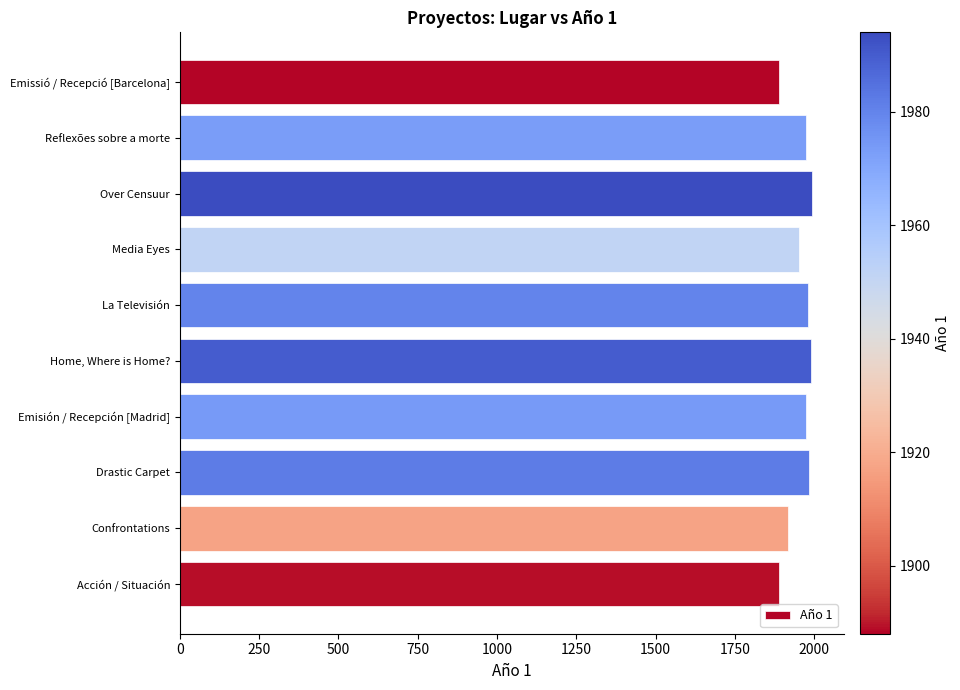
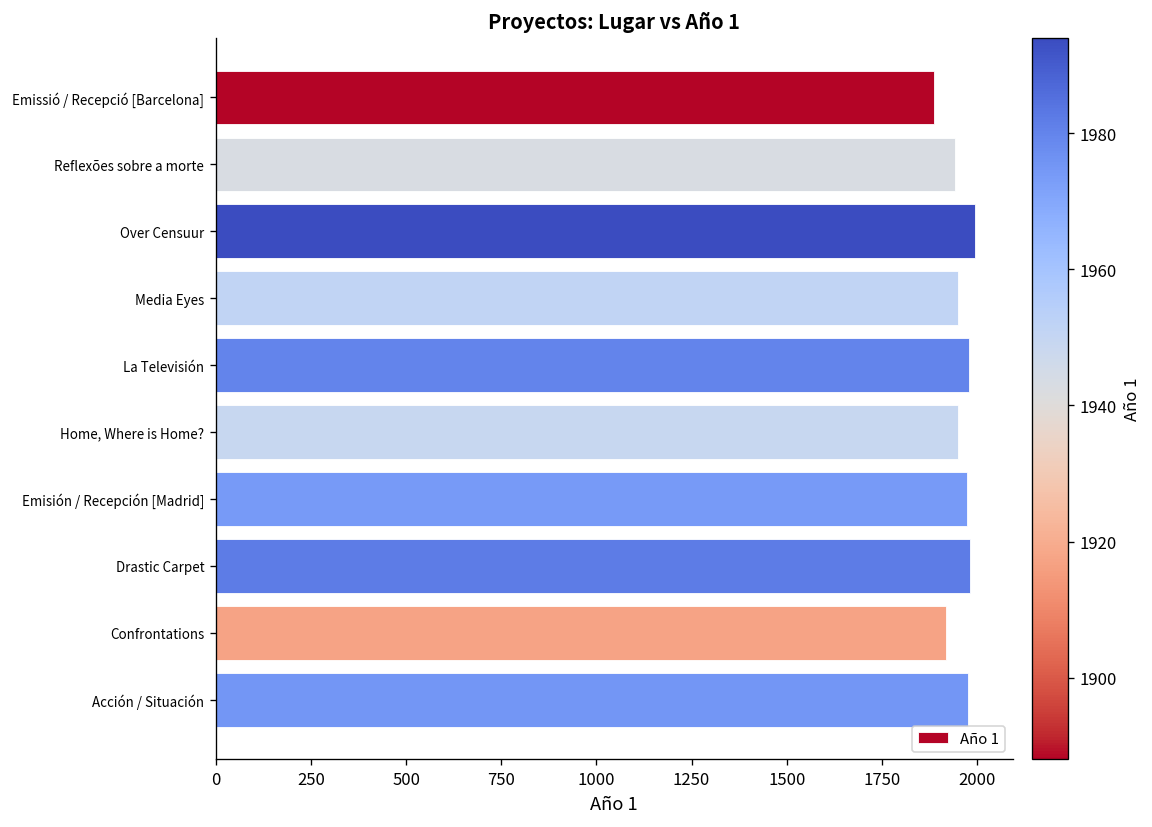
Reflexões sobre a morte: 1970 -> 1940
Home, Where is Home?: 1990 -> 1950
Acción / Situación: 1890 -> 1980
